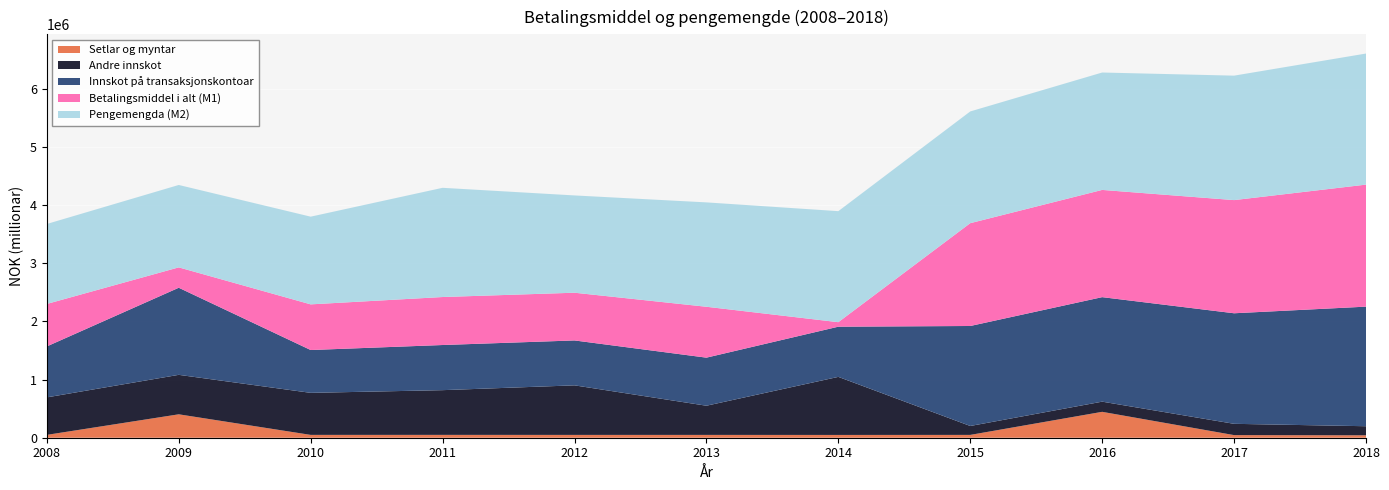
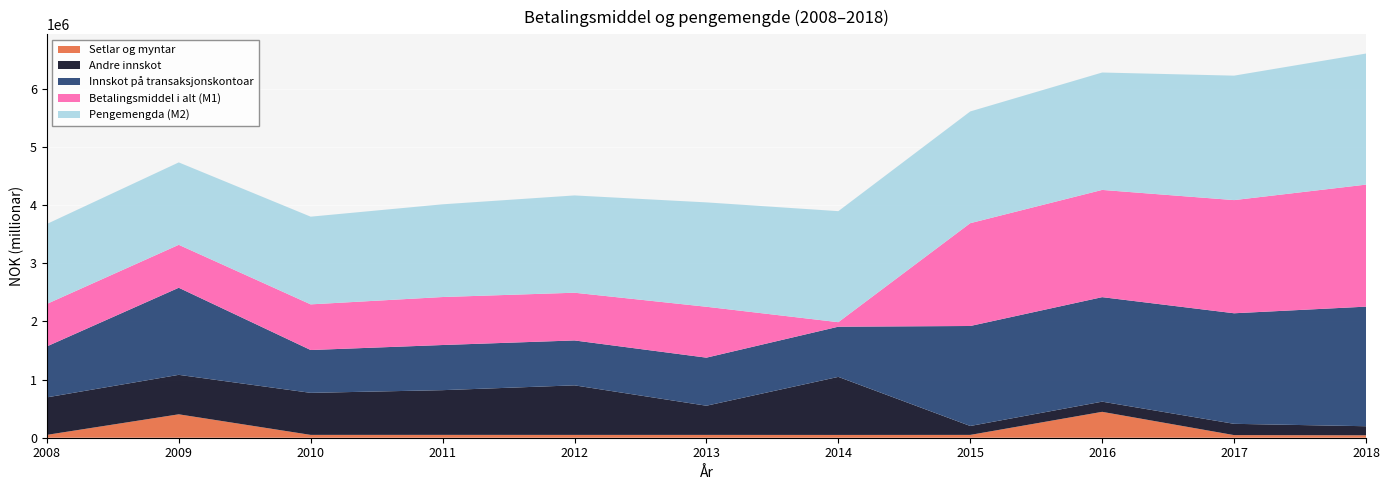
Betalingsmiddel i alt (M1), 2009: 400000 -> 700000
Pengemengda (M2), 2011: 1900000 -> 1600000
